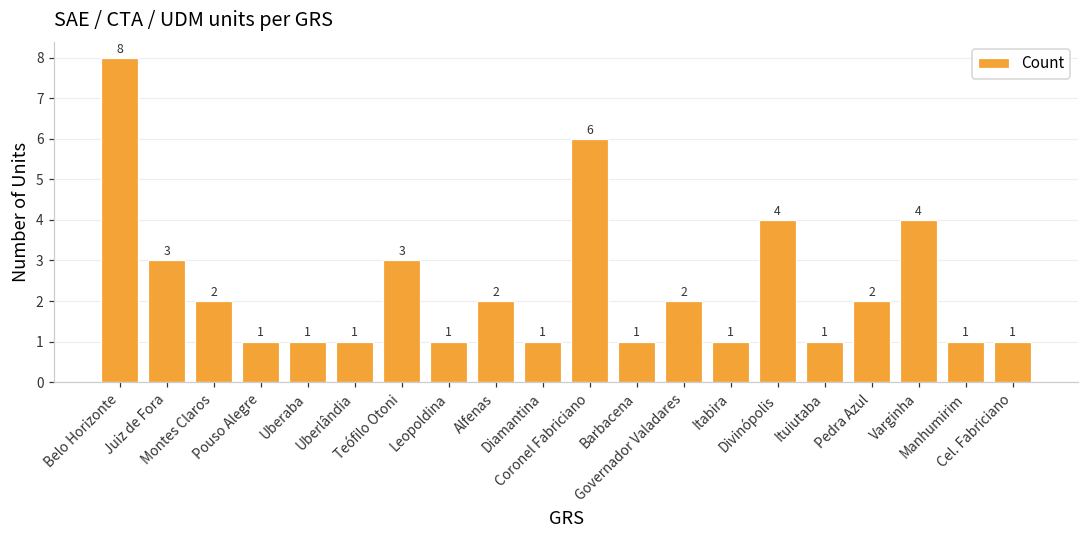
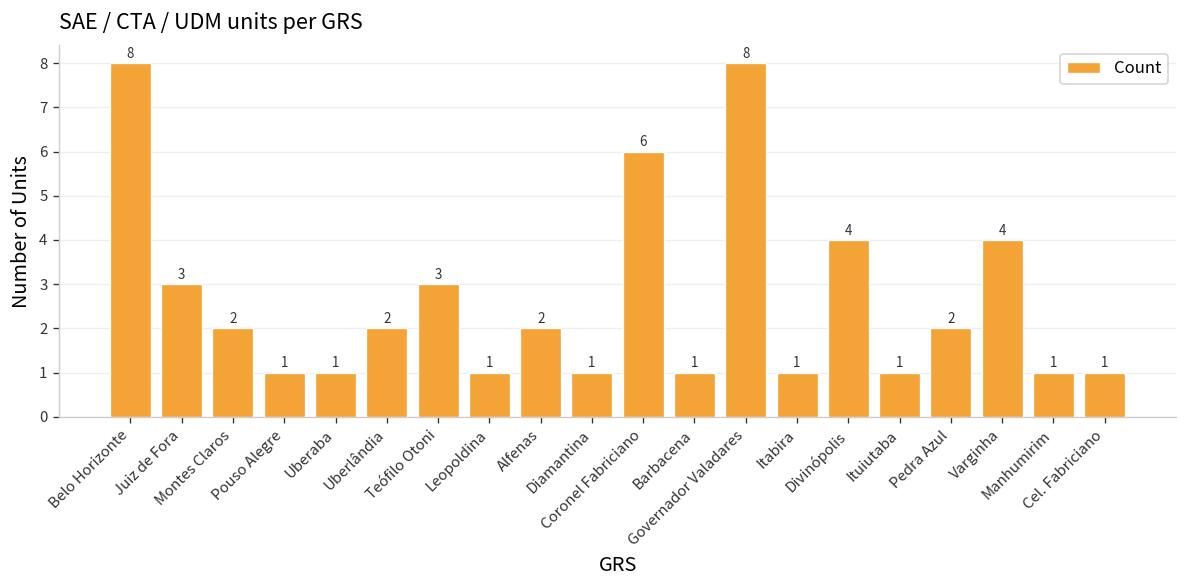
Uberlândia: 1 -> 2
Governador Valadares: 2 -> 8
